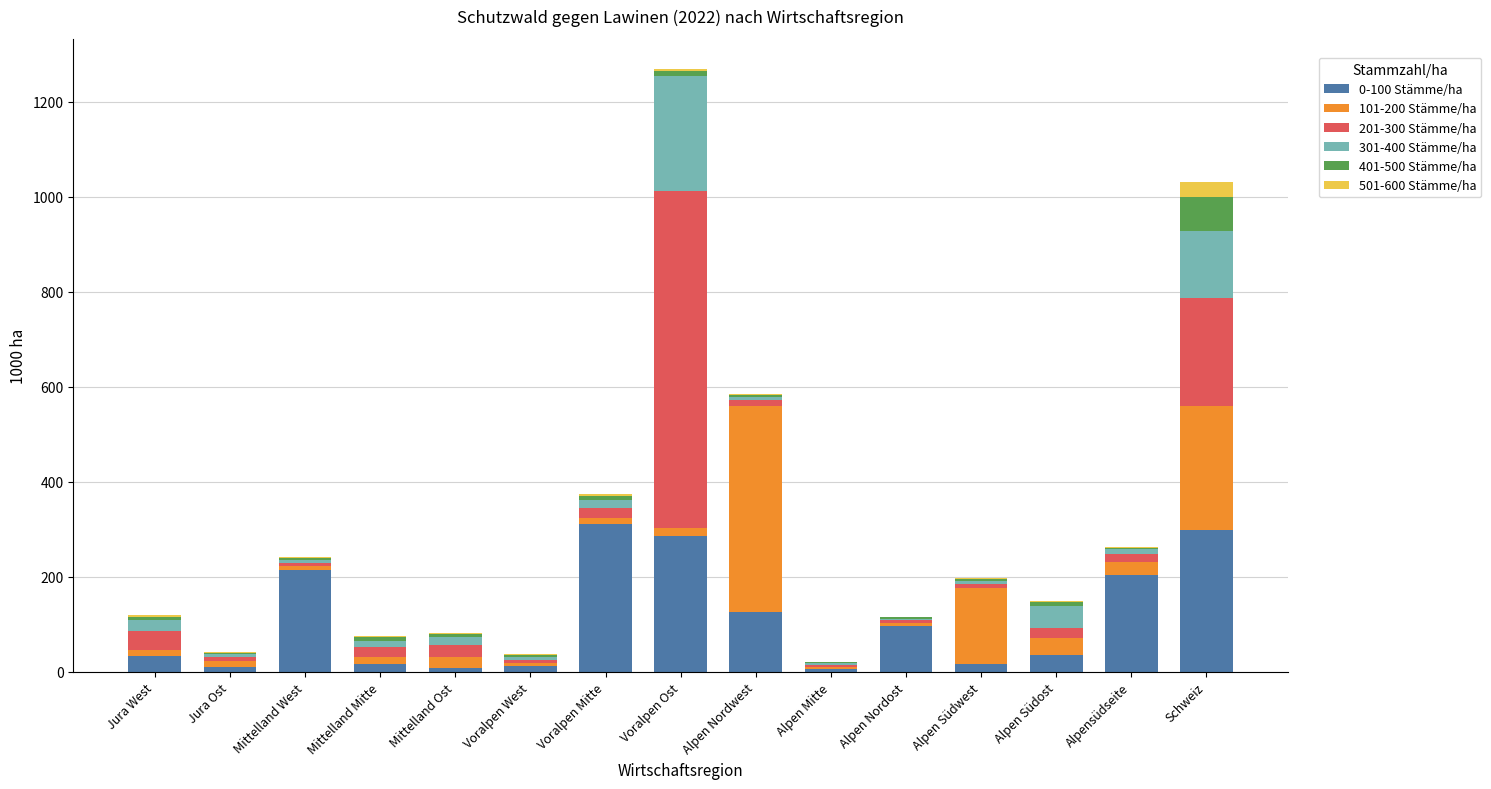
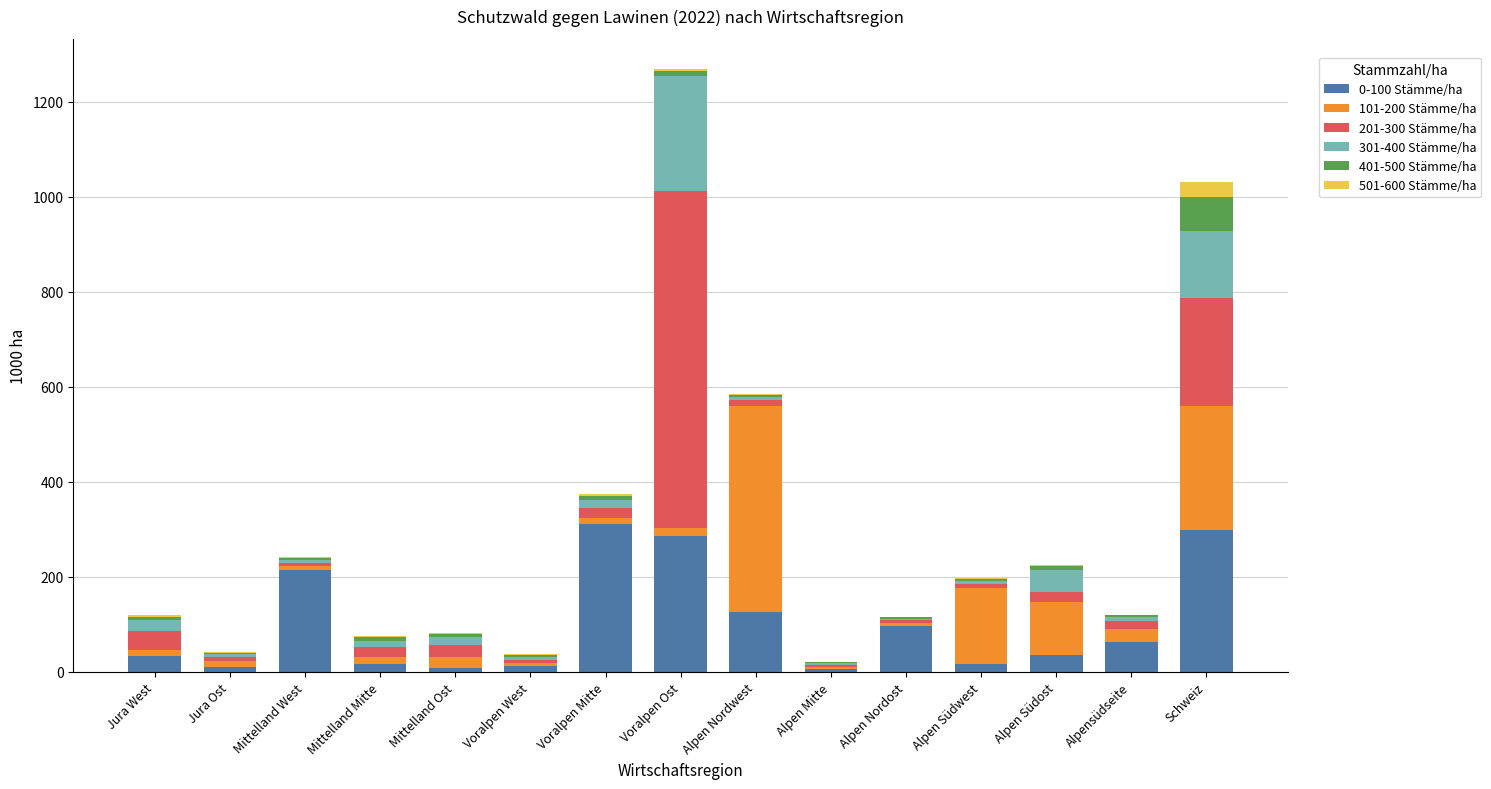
101-200 Stämme/ha, Alpen Südost: 40 -> 110
0-100 Stämme/ha, Alpensüdseite: 200 -> 60
